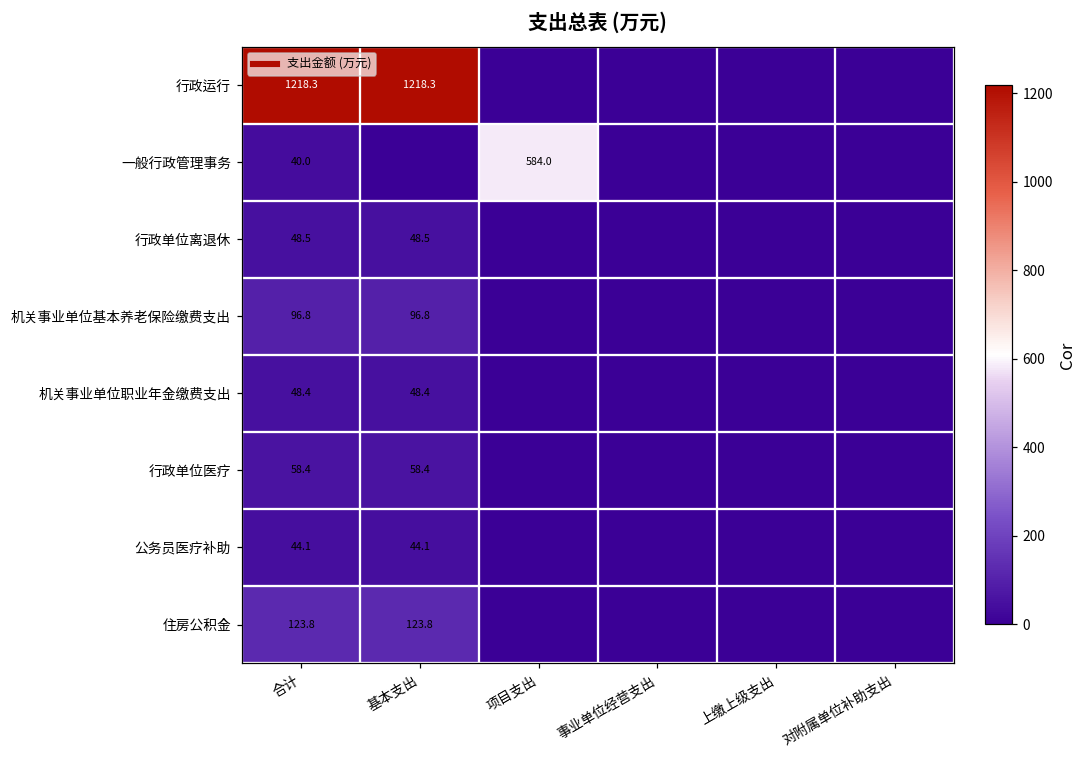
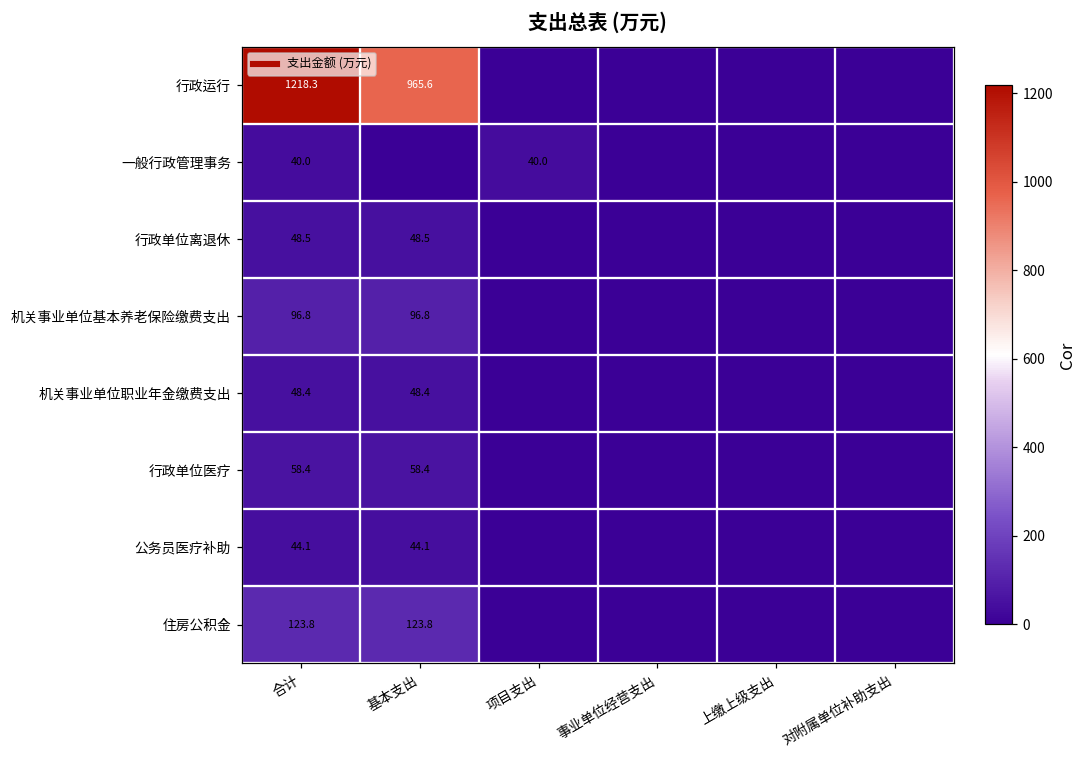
行政运行, 基本支出: 1218.3 -> 965.6
一般行政管理事务, 项目支出: 584.0 -> 40.0
